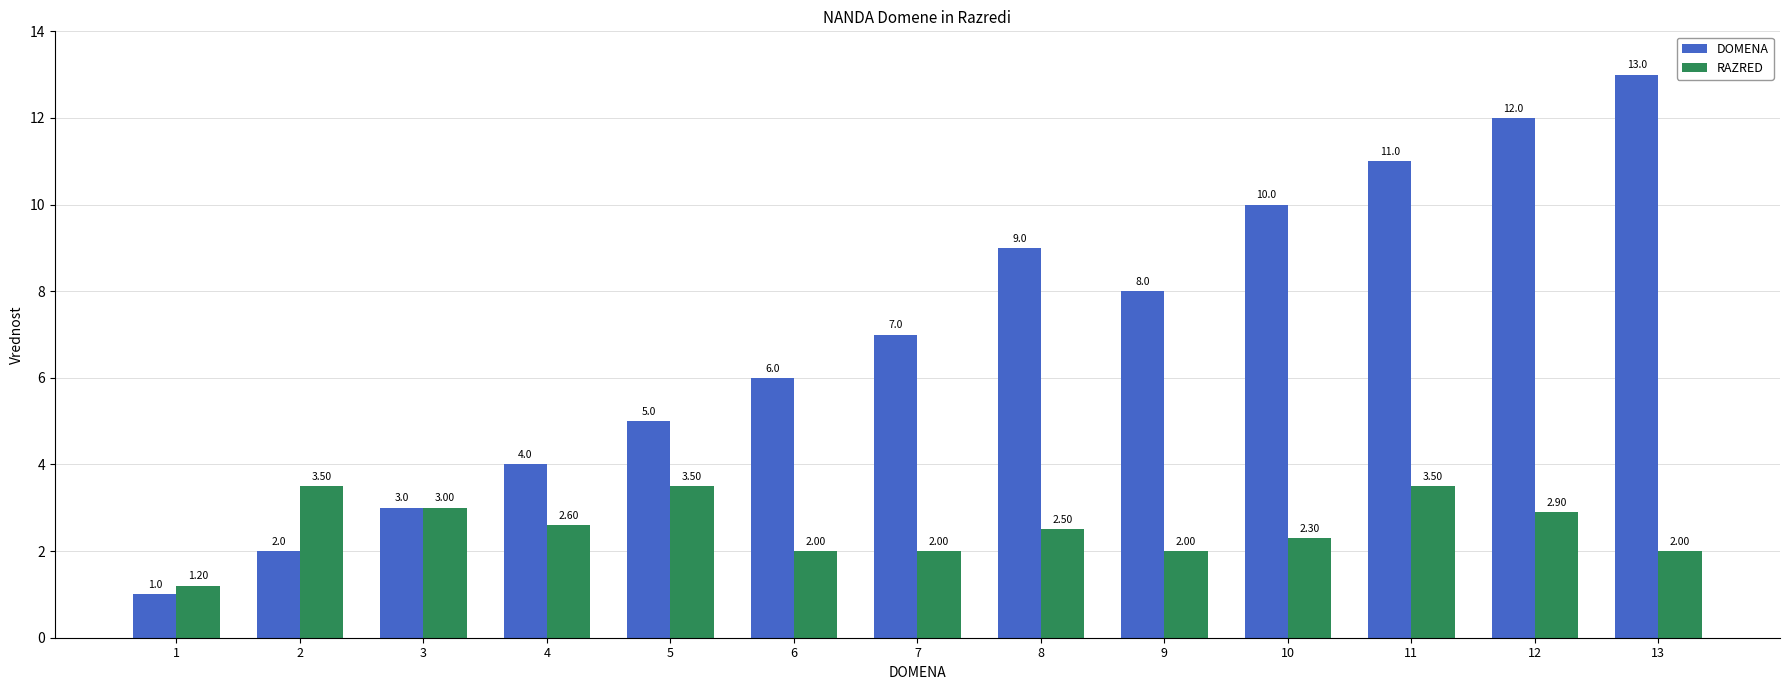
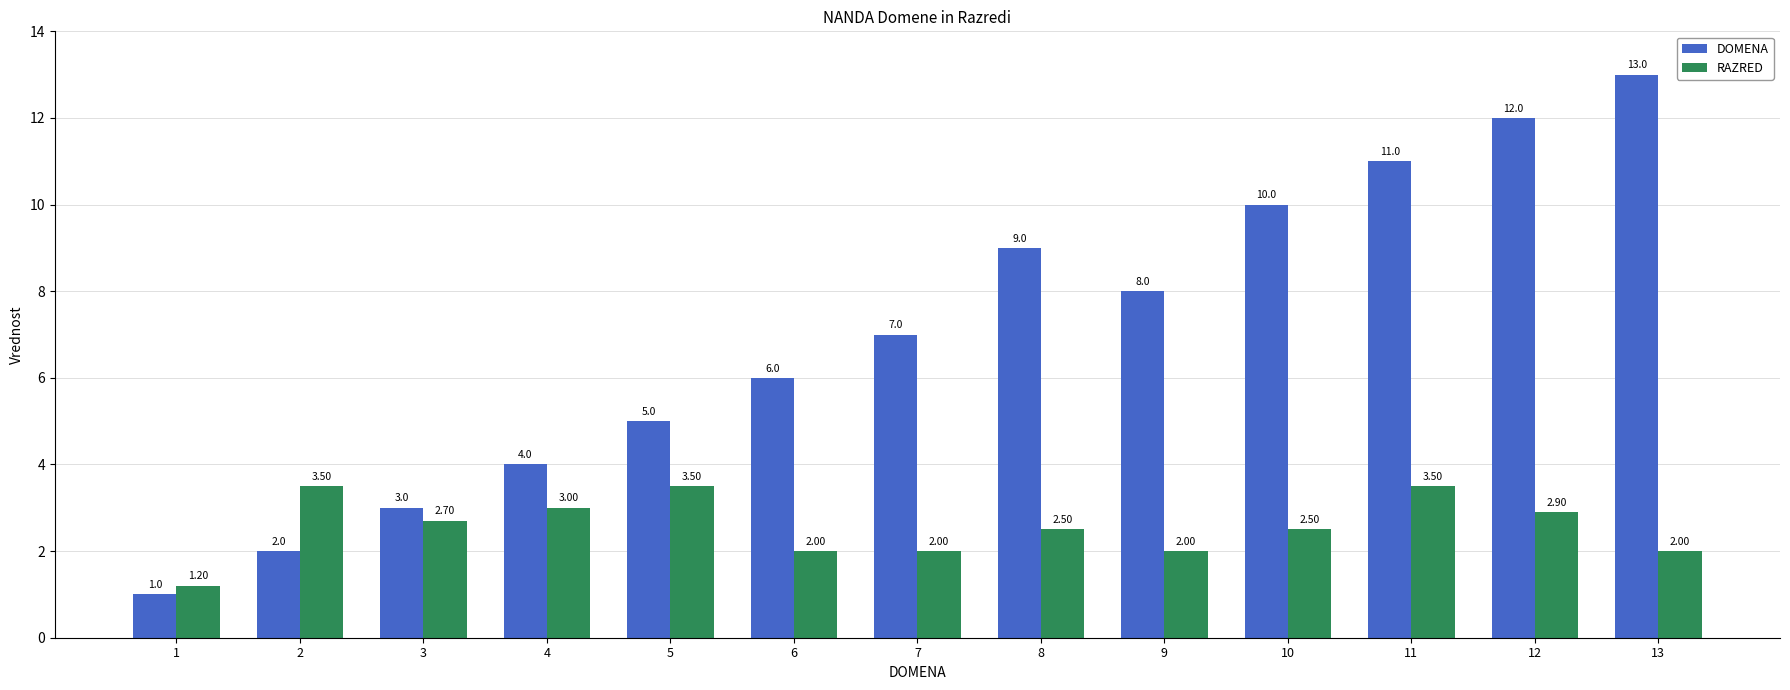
RAZRED, 3: 3.00 -> 2.70
RAZRED, 4: 2.60 -> 3.00
RAZRED, 10: 2.30 -> 2.50
